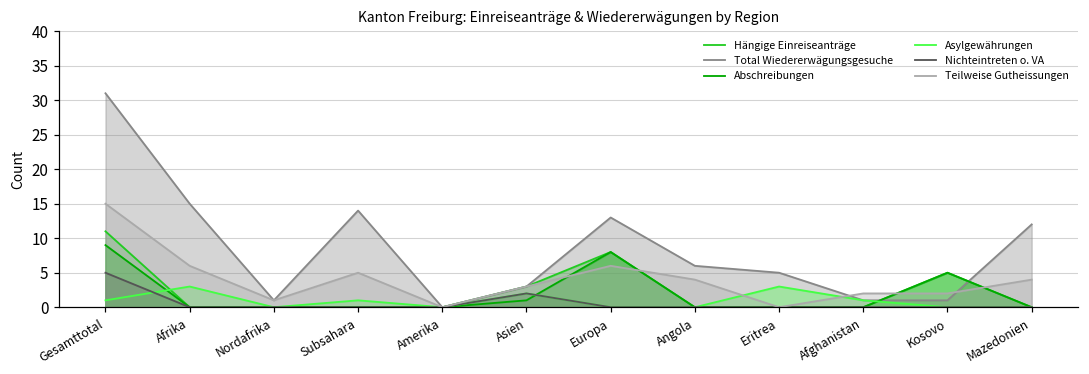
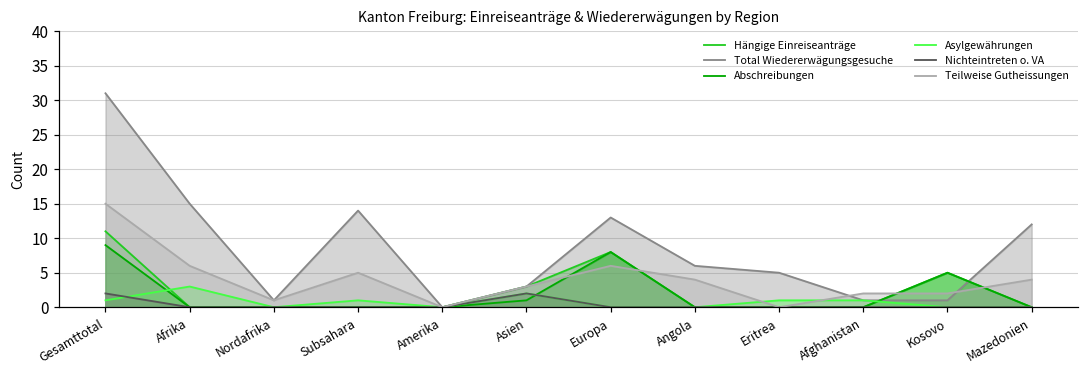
Nichteintreten o. VA, Gesamttotal: 5 -> 2
Asylgewährungen, Eritrea: 3 -> 1
